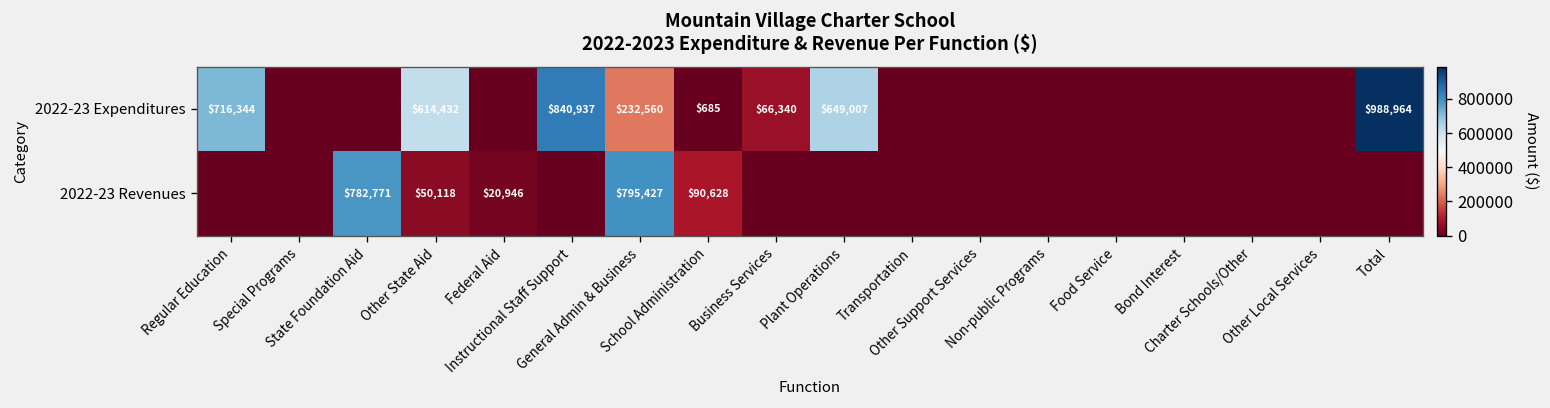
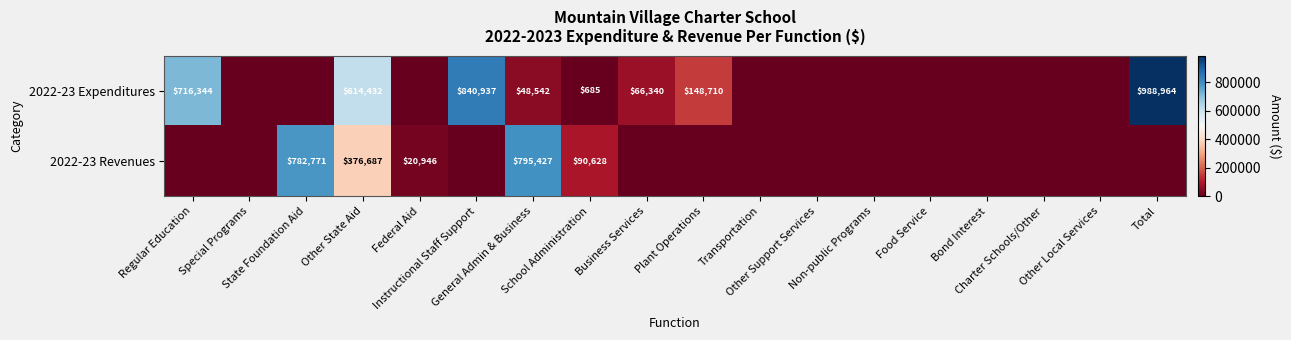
2022-23 Expenditures, General Admin & Business: $232,560 -> $48,542
2022-23 Expenditures, Plant Operations: $649,007 -> $148,710
2022-23 Revenues, Other State Aid: $50,118 -> $376,687
